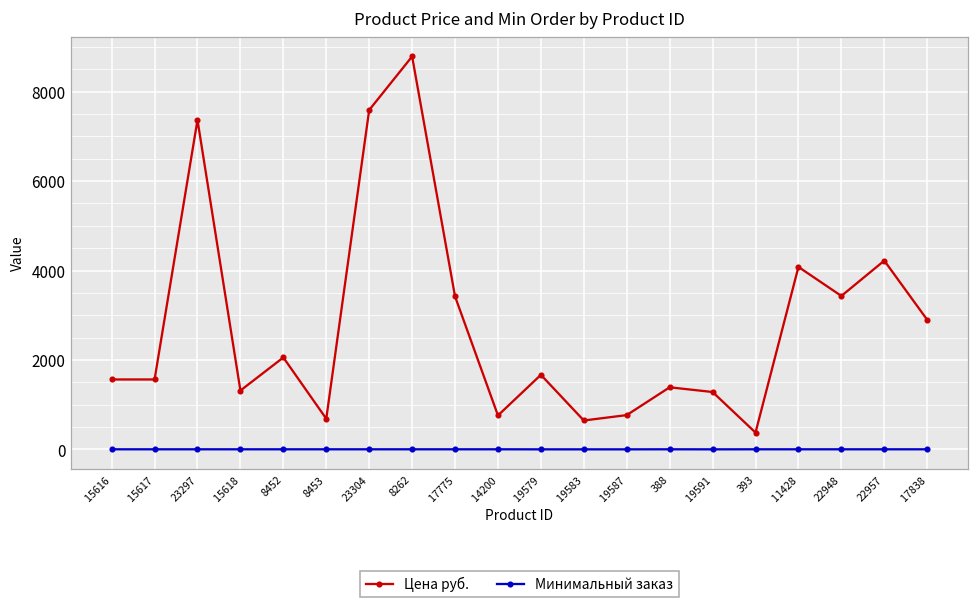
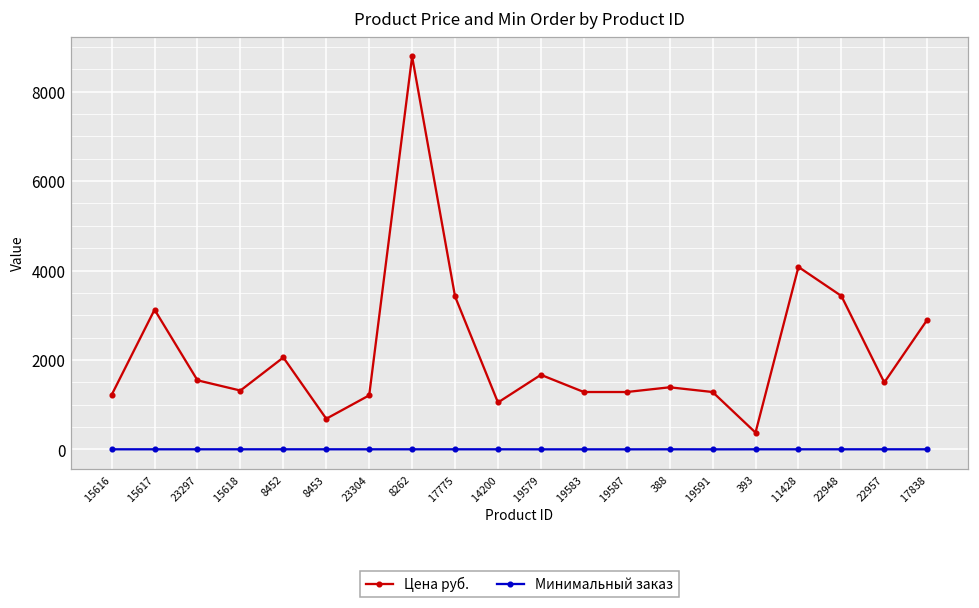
Цена руб., 15616: 1600 -> 1200
Цена руб., 15617: 1600 -> 3100
Цена руб., 23297: 7400 -> 1500
Цена руб., 23304: 7600 -> 1200
Цена руб., 14200: 800 -> 1000
Цена руб., 19583: 600 -> 1300
Цена руб., 19587: 800 -> 1300
Цена руб., 22957: 4200 -> 1500
